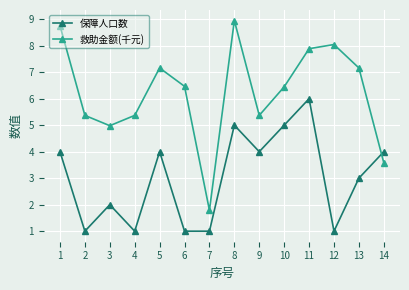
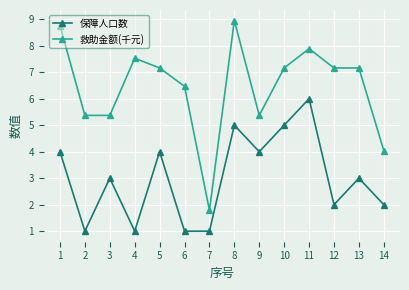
保障人口数, 3: 2 -> 3
救助金额(千元), 3: 5.0 -> 5.4
救助金额(千元), 4: 5.4 -> 7.5
救助金额(千元), 10: 6.4 -> 7.2
保障人口数, 12: 1 -> 2
救助金额(千元), 12: 8.0 -> 7.2
保障人口数, 14: 4 -> 2
救助金额(千元), 14: 3.6 -> 4.0
